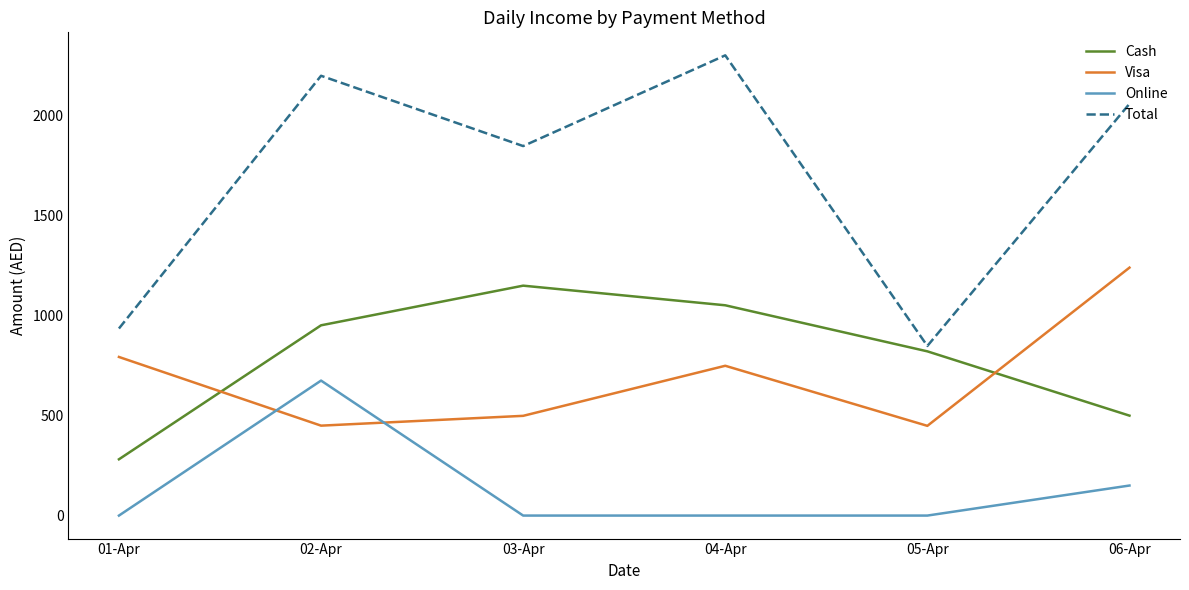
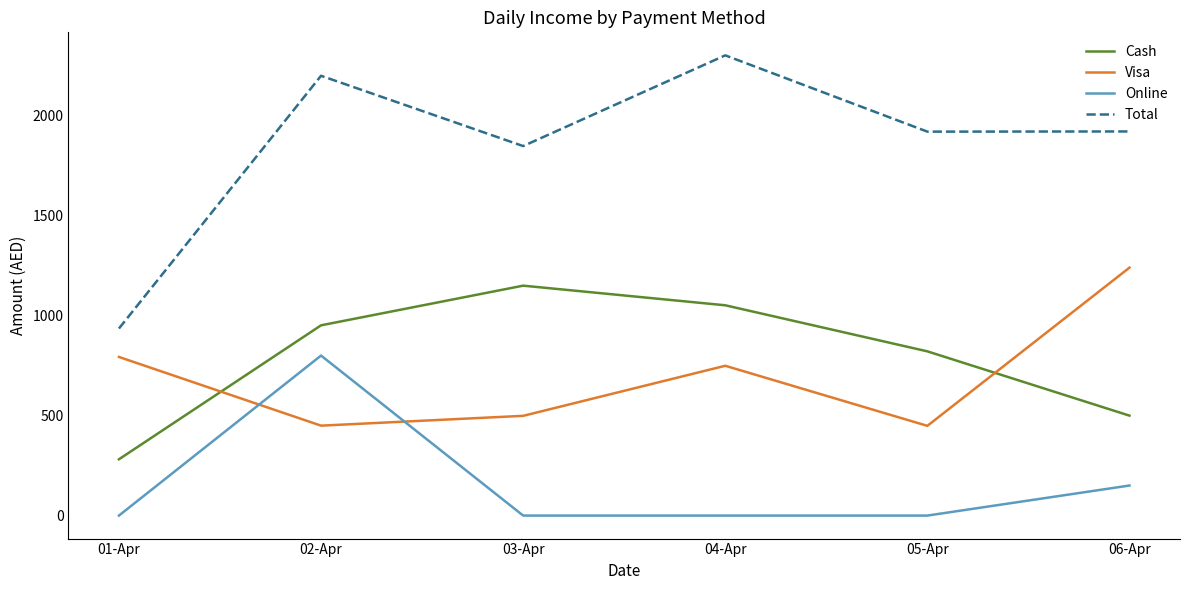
Online, 02-Apr: 670 -> 800
Total, 05-Apr: 850 -> 1920
Total, 06-Apr: 2060 -> 1920
